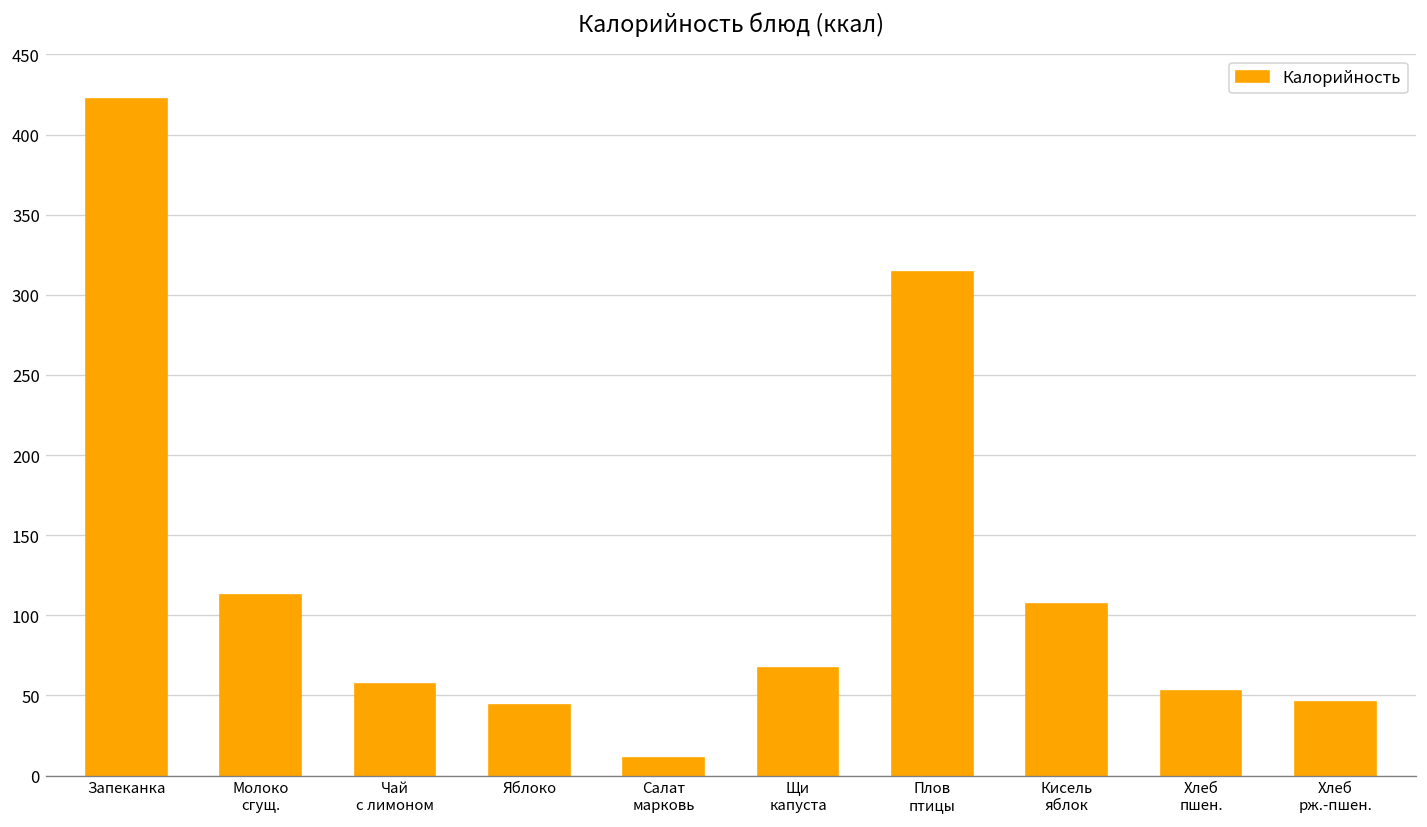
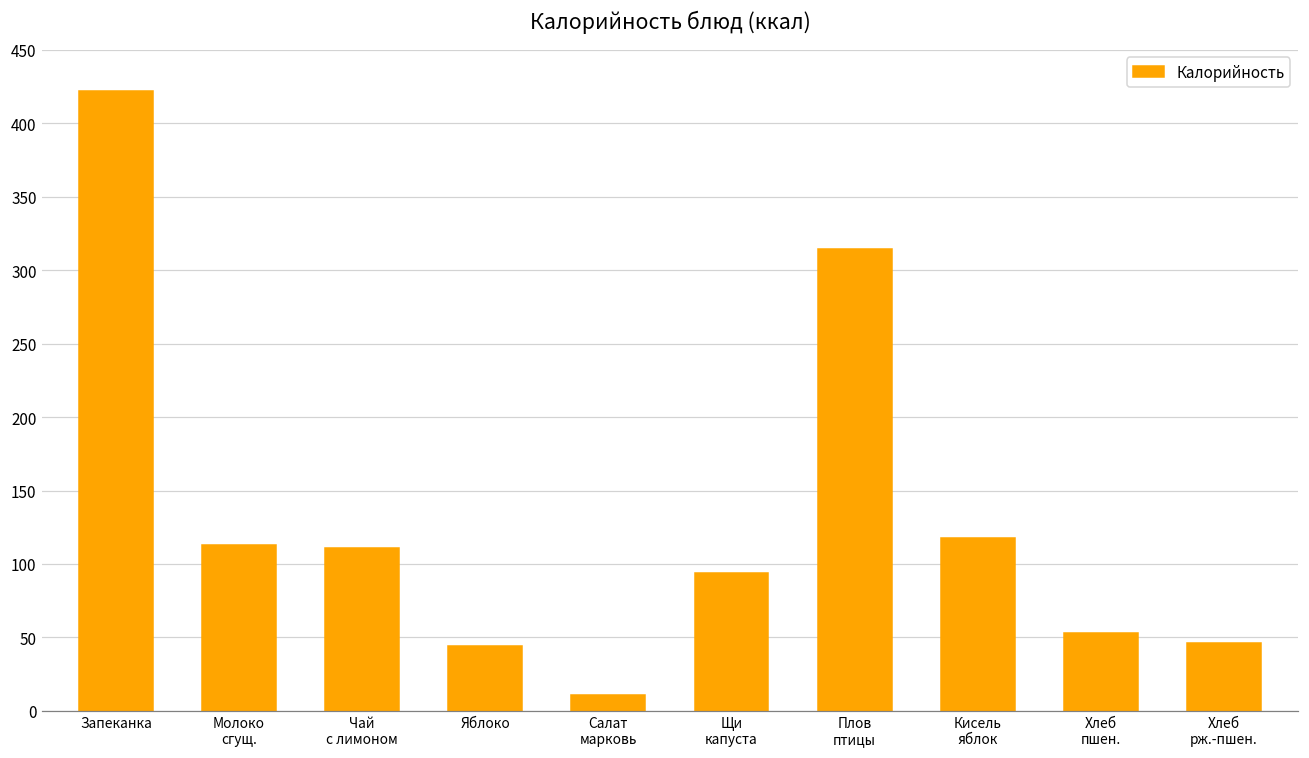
Чай с лимоном: 57 -> 111
Щи капуста: 67 -> 94
Кисель яблок: 107 -> 117
